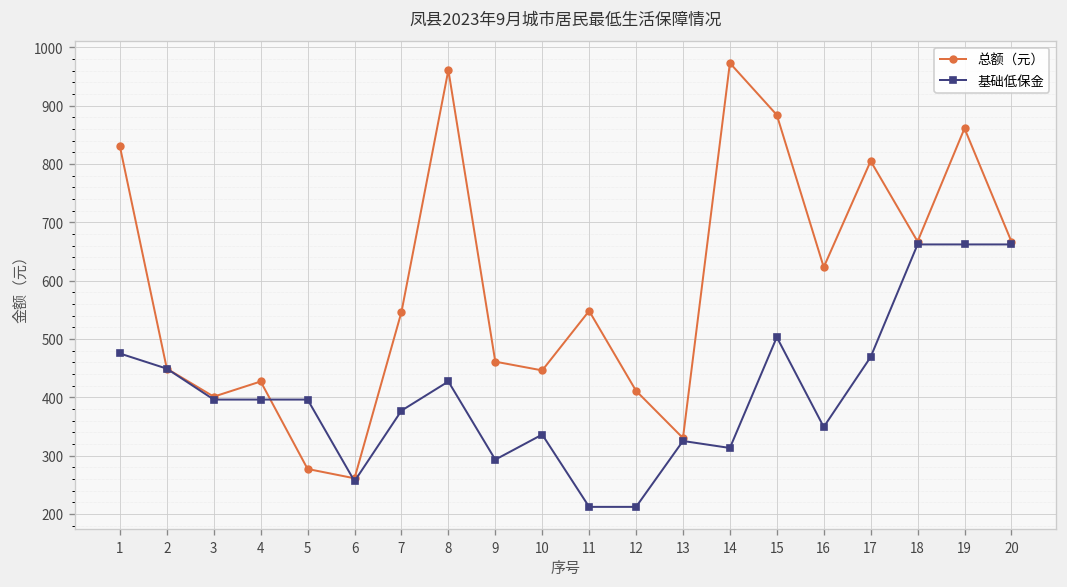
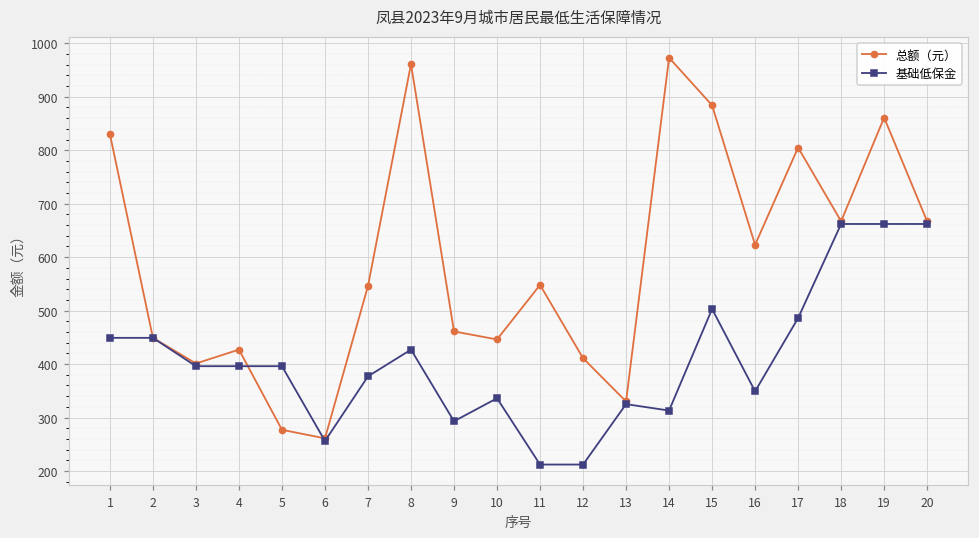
基础低保金, 1: 480 -> 450
基础低保金, 17: 470 -> 490
